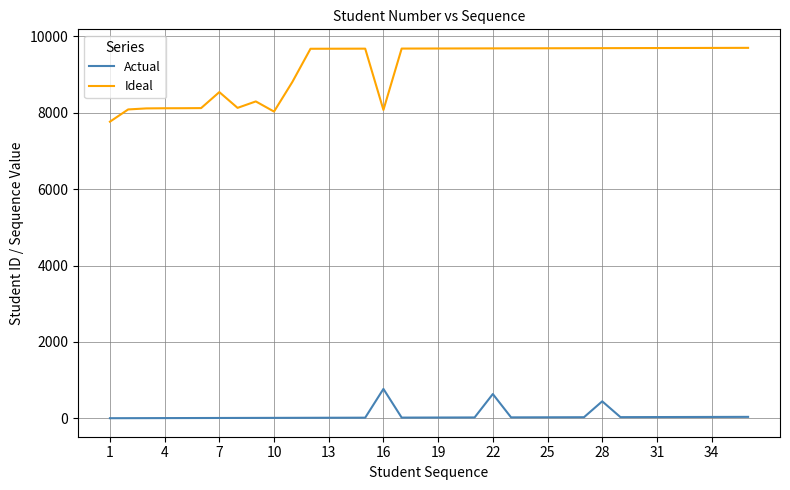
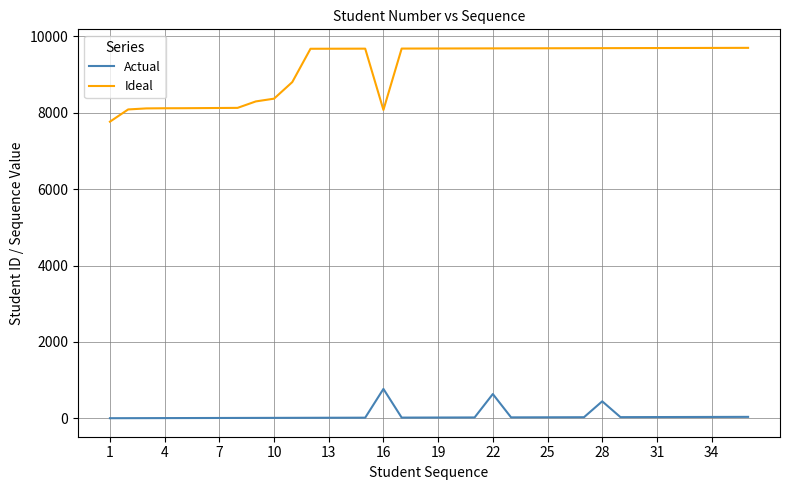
Ideal, 7: 8500 -> 8100
Ideal, 10: 8000 -> 8400
